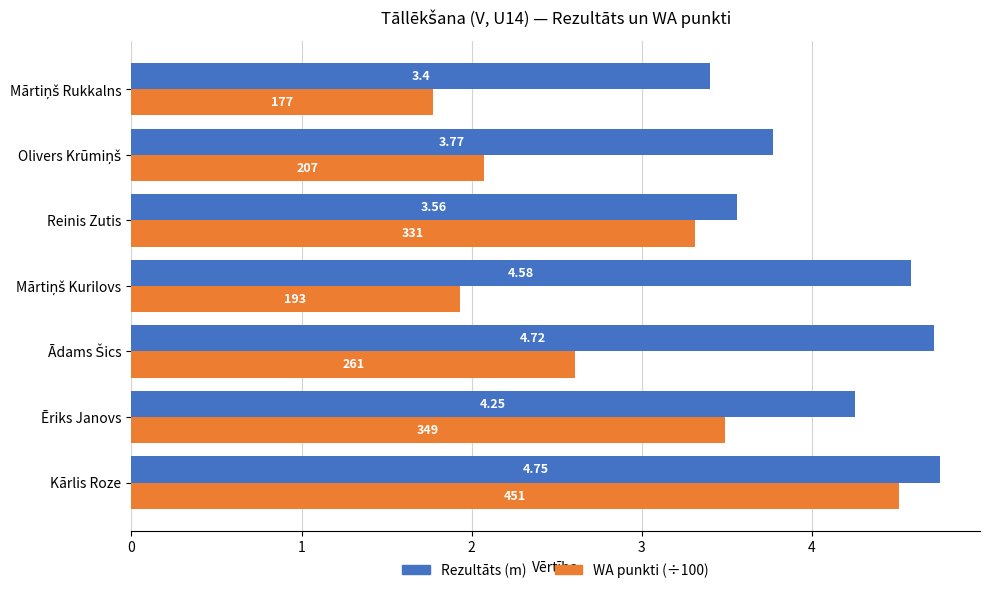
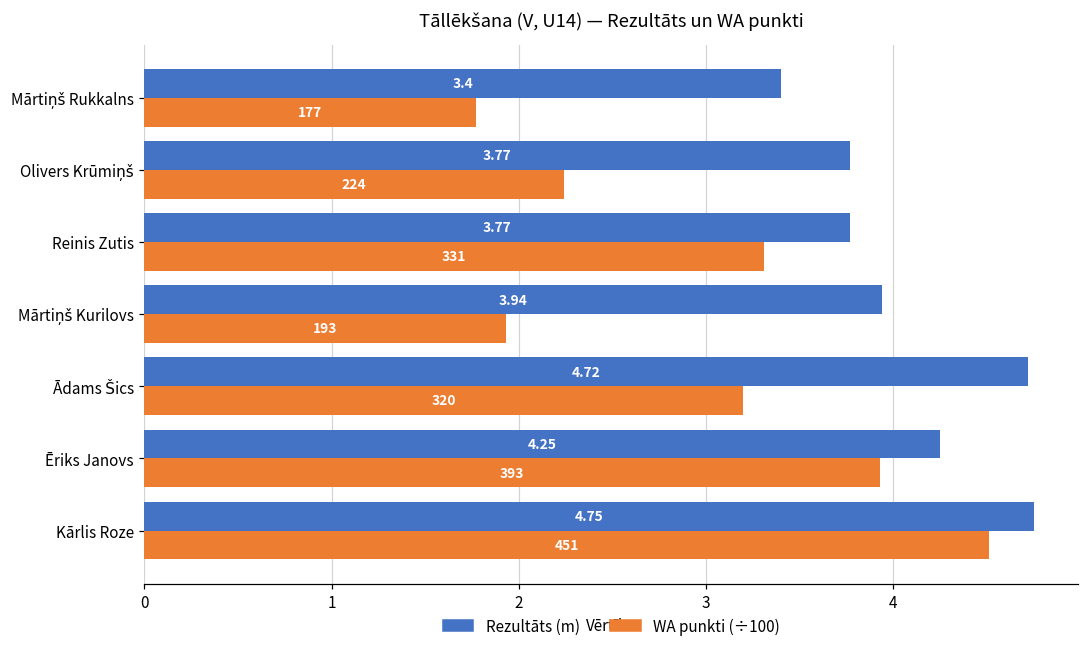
WA punkti (÷100), Olivers Krūmiņš: 207 -> 224
Rezultāts (m), Reinis Zutis: 3.56 -> 3.77
Rezultāts (m), Mārtiņš Kurilovs: 4.58 -> 3.94
WA punkti (÷100), Ādams Šics: 261 -> 320
WA punkti (÷100), Ēriks Janovs: 349 -> 393
